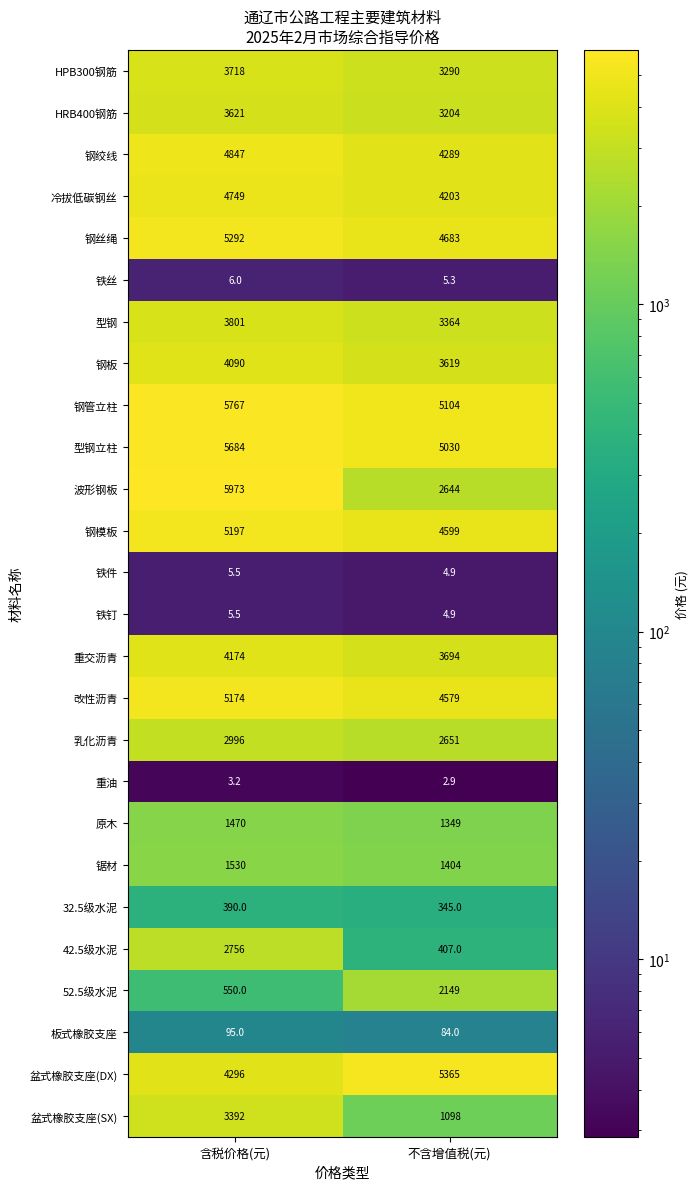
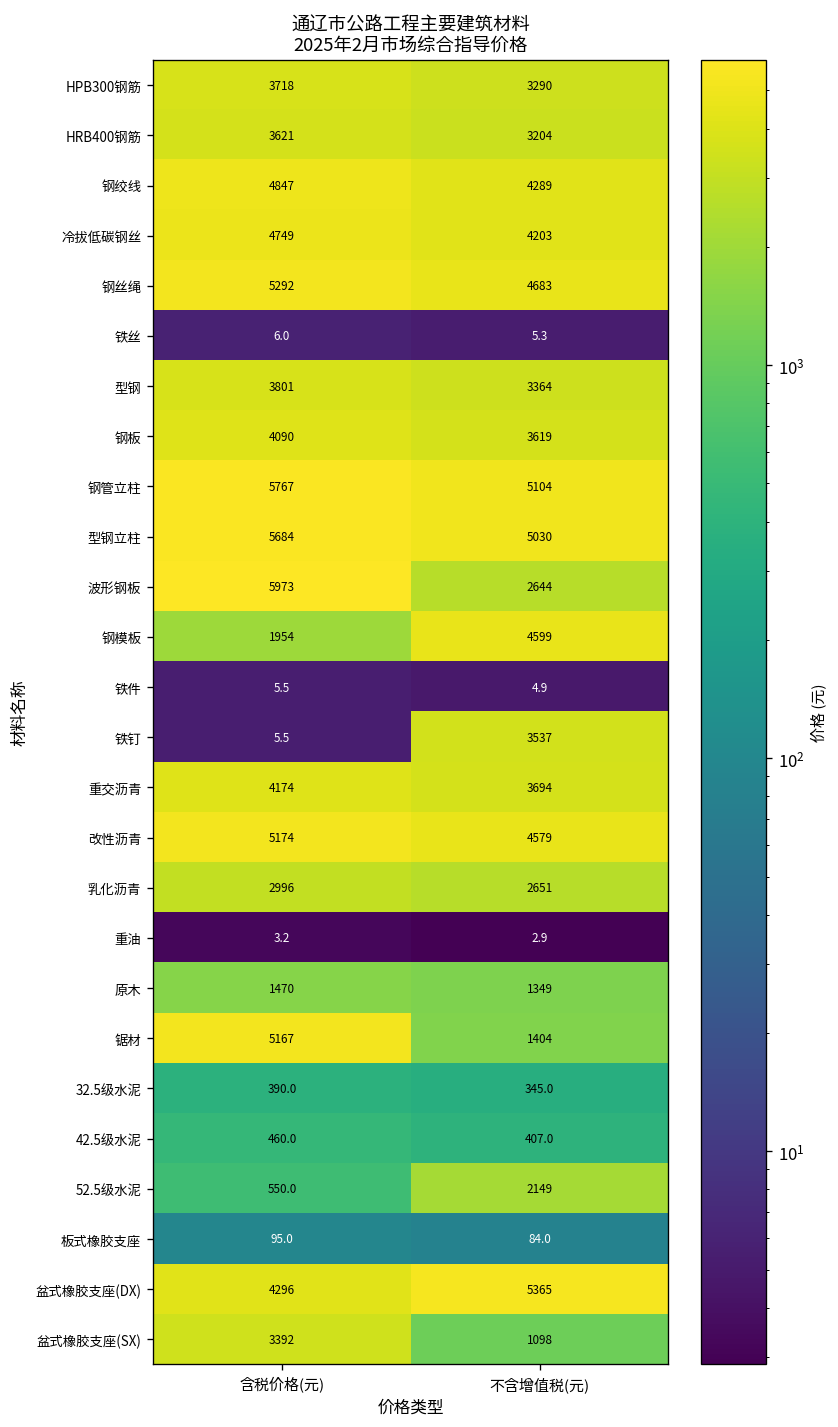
钢模板, 含税价格(元): 5197 -> 1954
铁钉, 不含增值税(元): 4.9 -> 3537
锯材, 含税价格(元): 1530 -> 5167
42.5级水泥, 含税价格(元): 2756 -> 460.0
